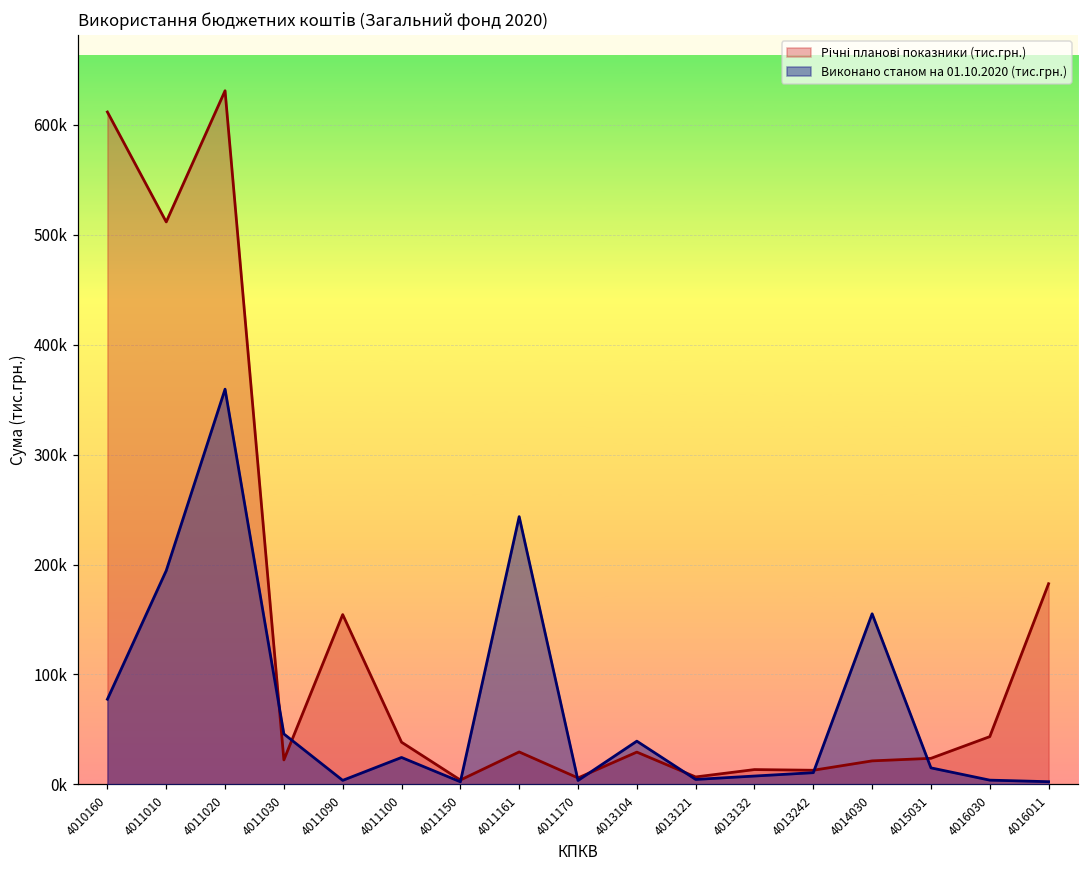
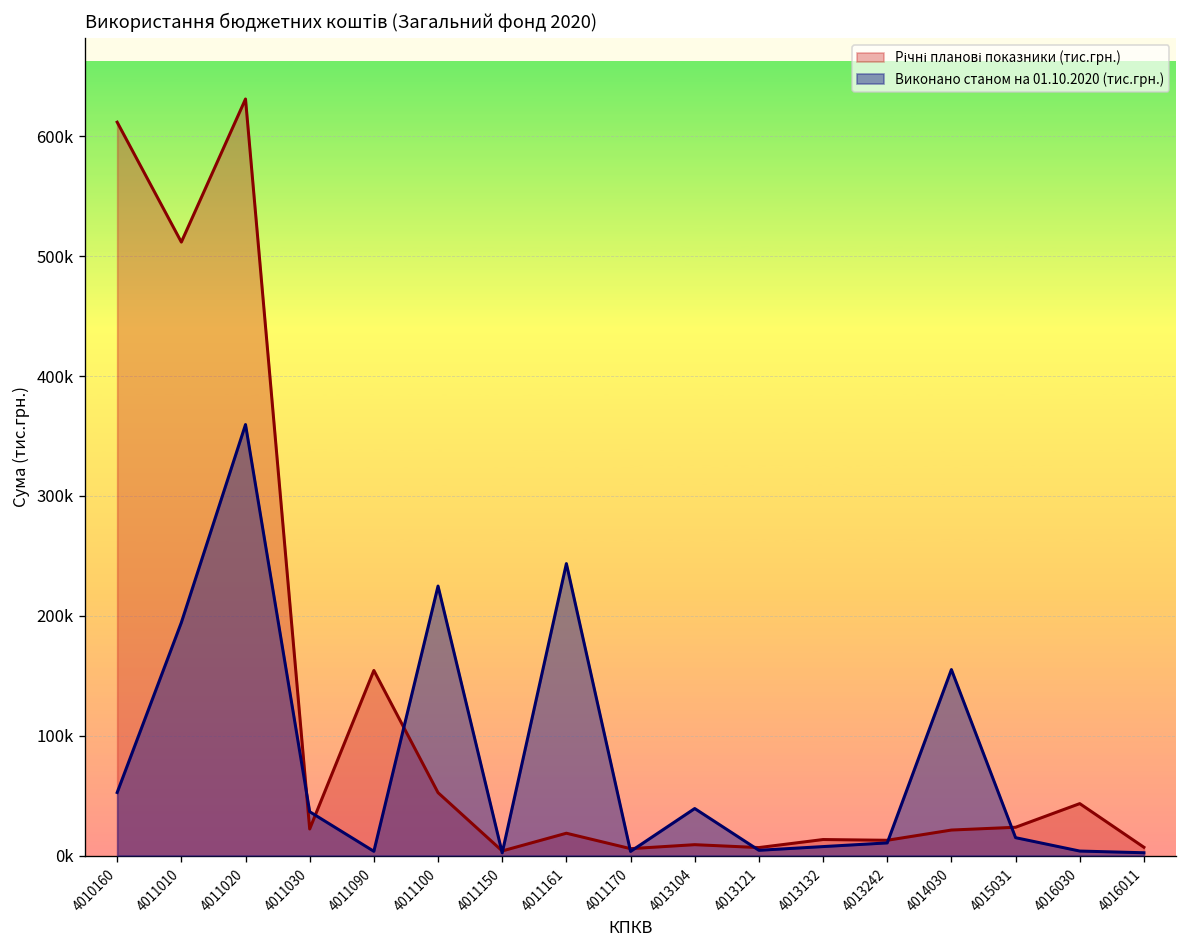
Виконано станом на 01.10.2020 (тис.грн.), 4010160: 80000 -> 50000
Виконано станом на 01.10.2020 (тис.грн.), 4011030: 50000 -> 40000
Річні планові показники (тис.грн.), 4011100: 40000 -> 50000
Виконано станом на 01.10.2020 (тис.грн.), 4011100: 20000 -> 220000
Річні планові показники (тис.грн.), 4011161: 30000 -> 20000
Річні планові показники (тис.грн.), 4013104: 30000 -> 10000
Річні планові показники (тис.грн.), 4016011: 180000 -> 10000
